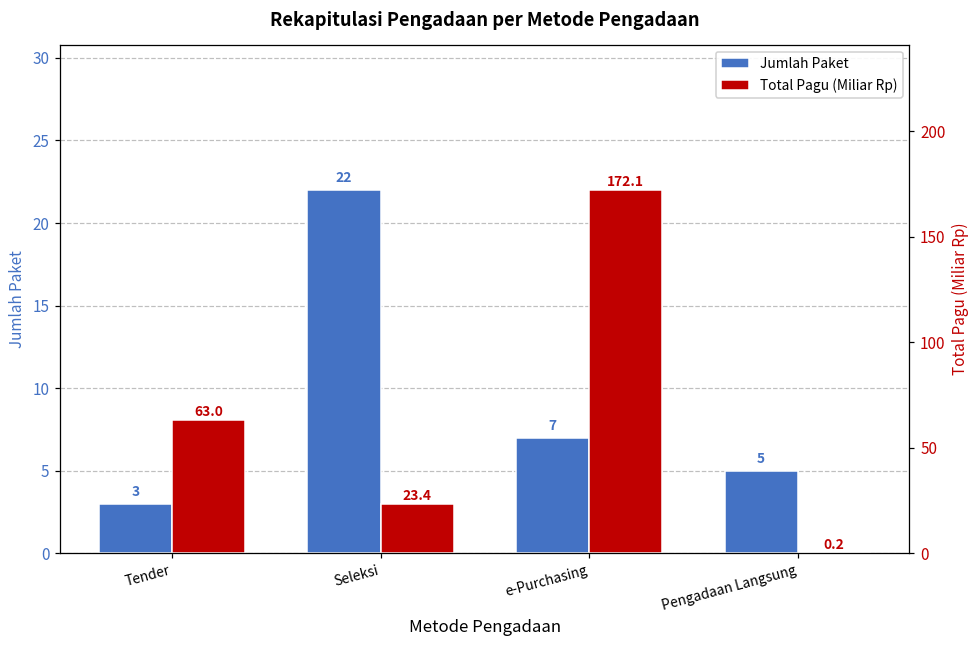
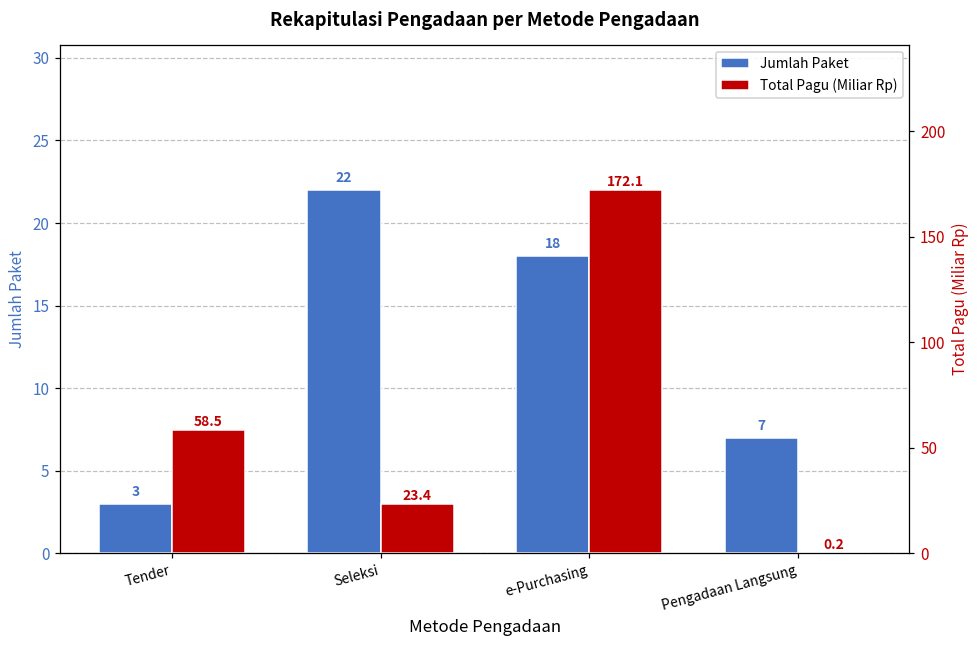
Jumlah Paket, e-Purchasing: 7 -> 18
Jumlah Paket, Pengadaan Langsung: 5 -> 7
Total Pagu (Miliar Rp), Tender: 63.0 -> 58.5
